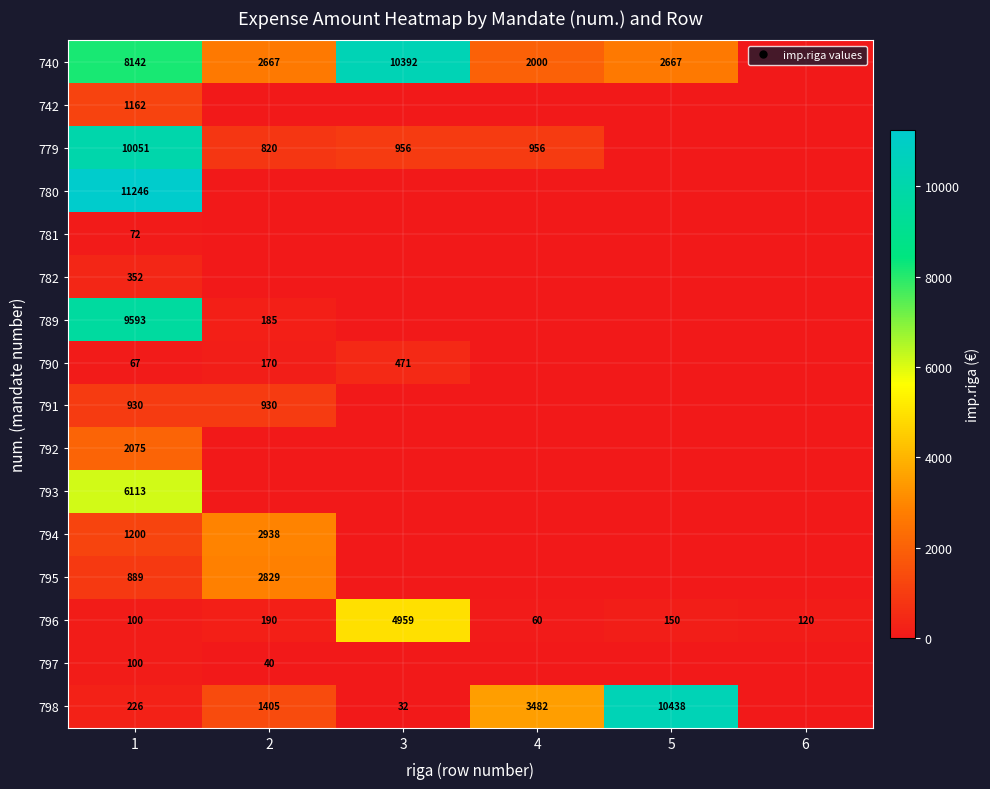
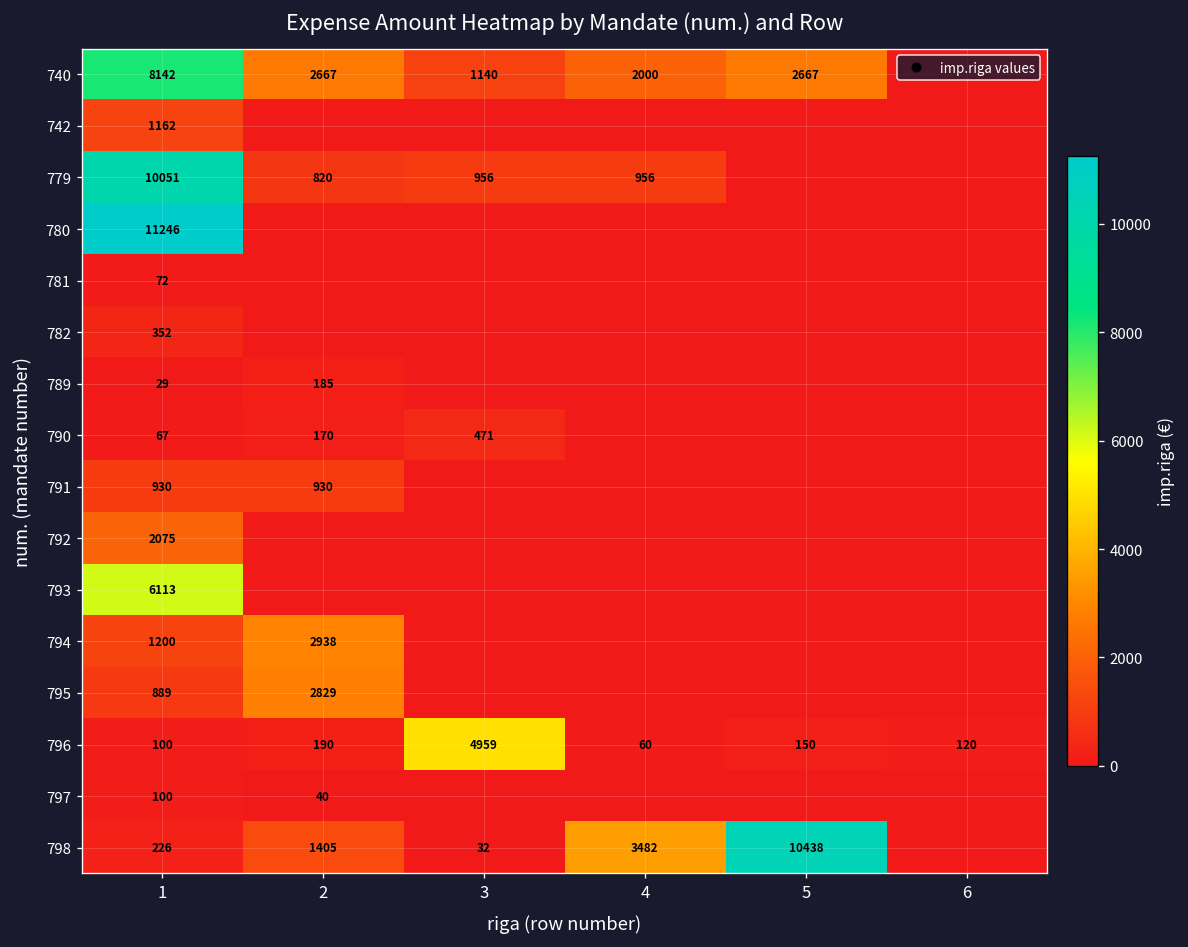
740, 3: 10392 -> 1140
789, 1: 9593 -> 29
